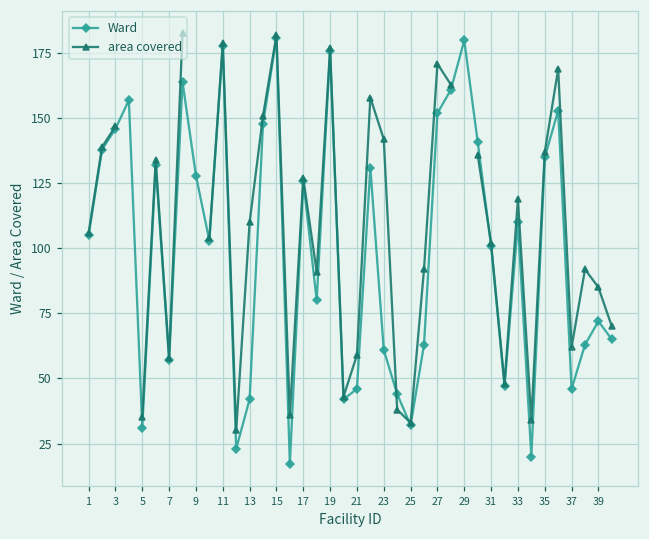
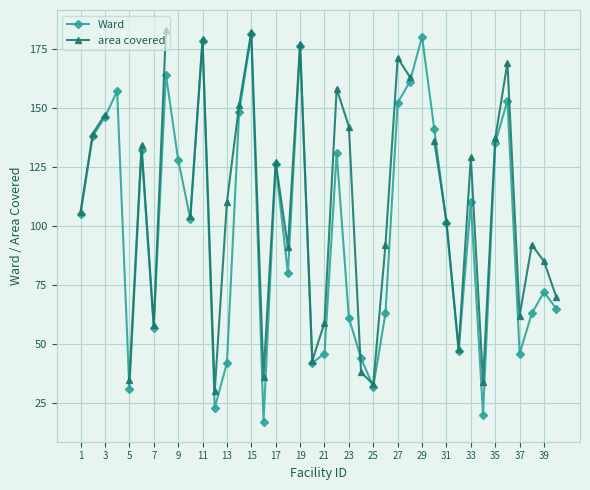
area covered, 33: 119 -> 129
